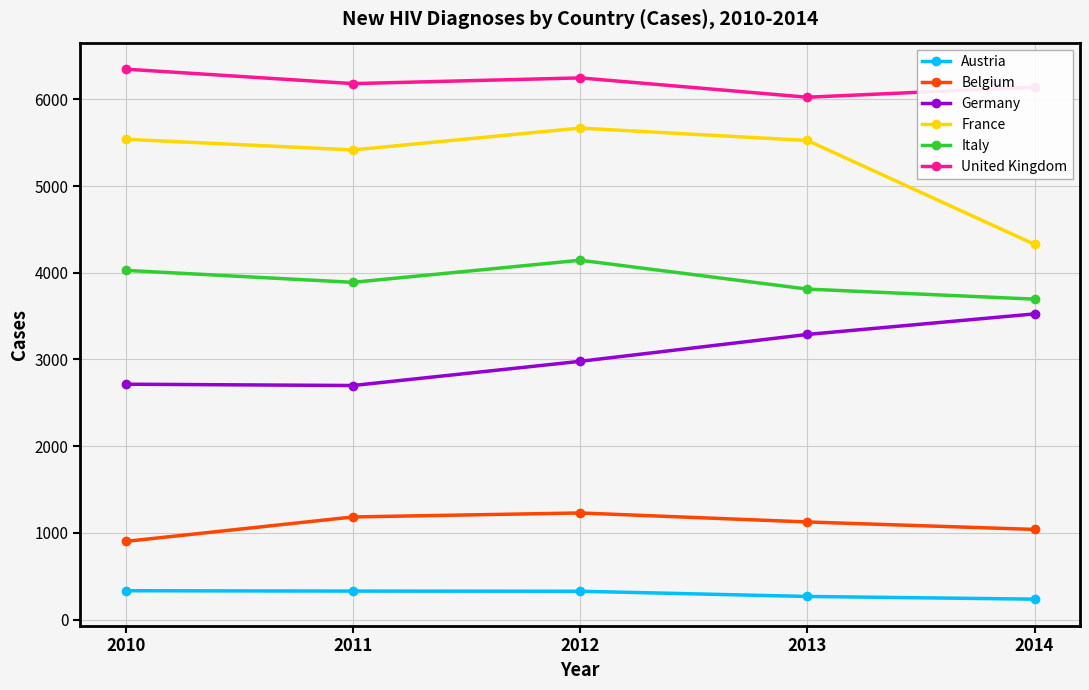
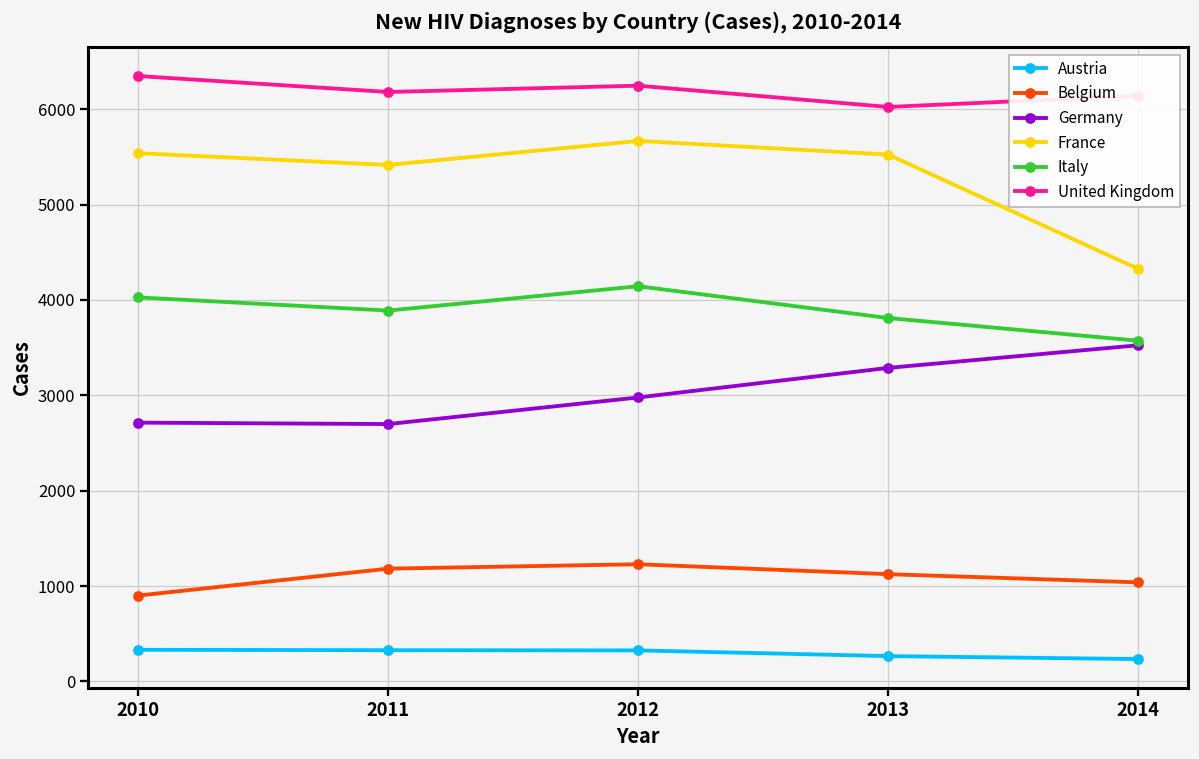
Italy, 2014: 3700 -> 3600
